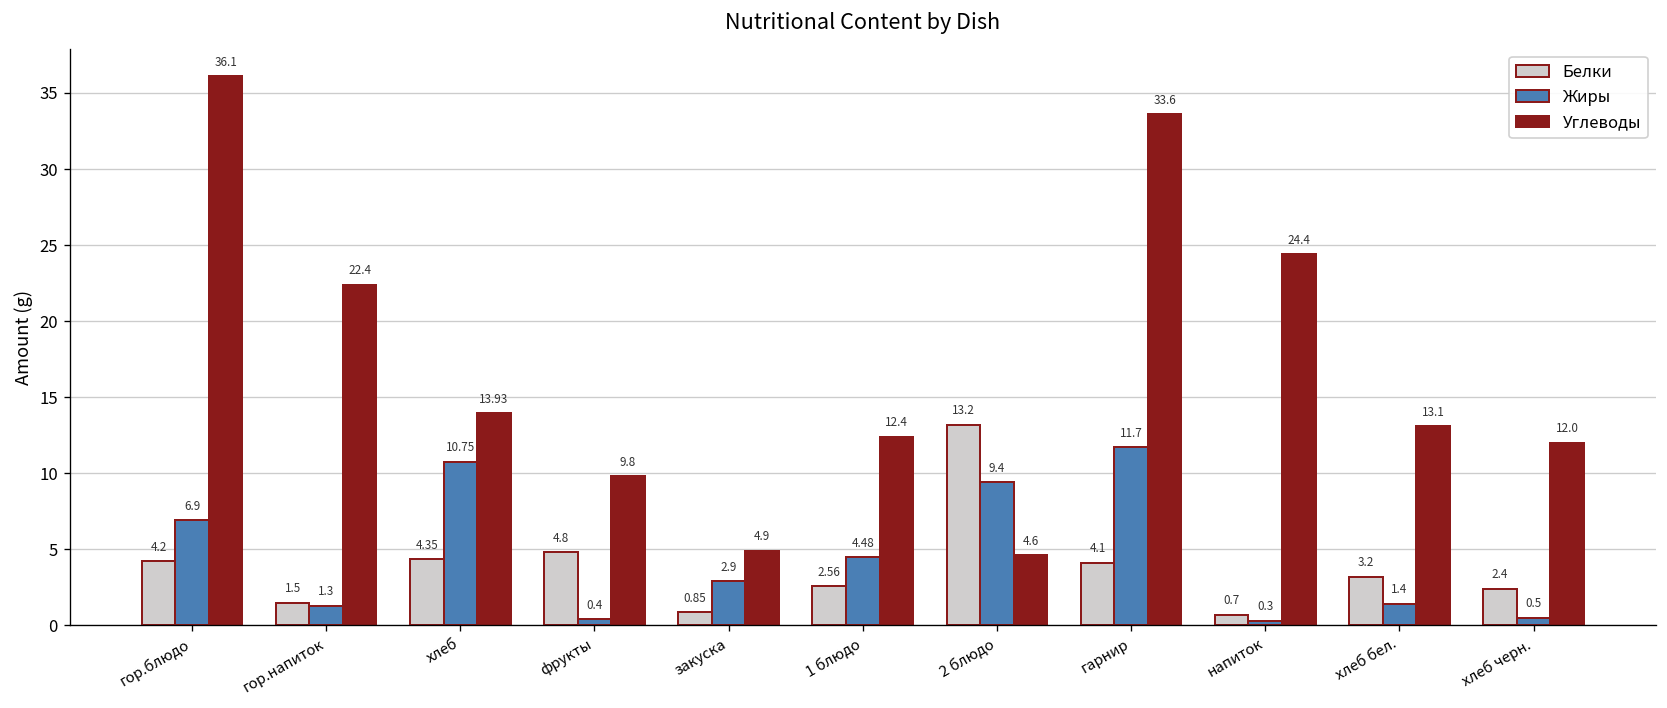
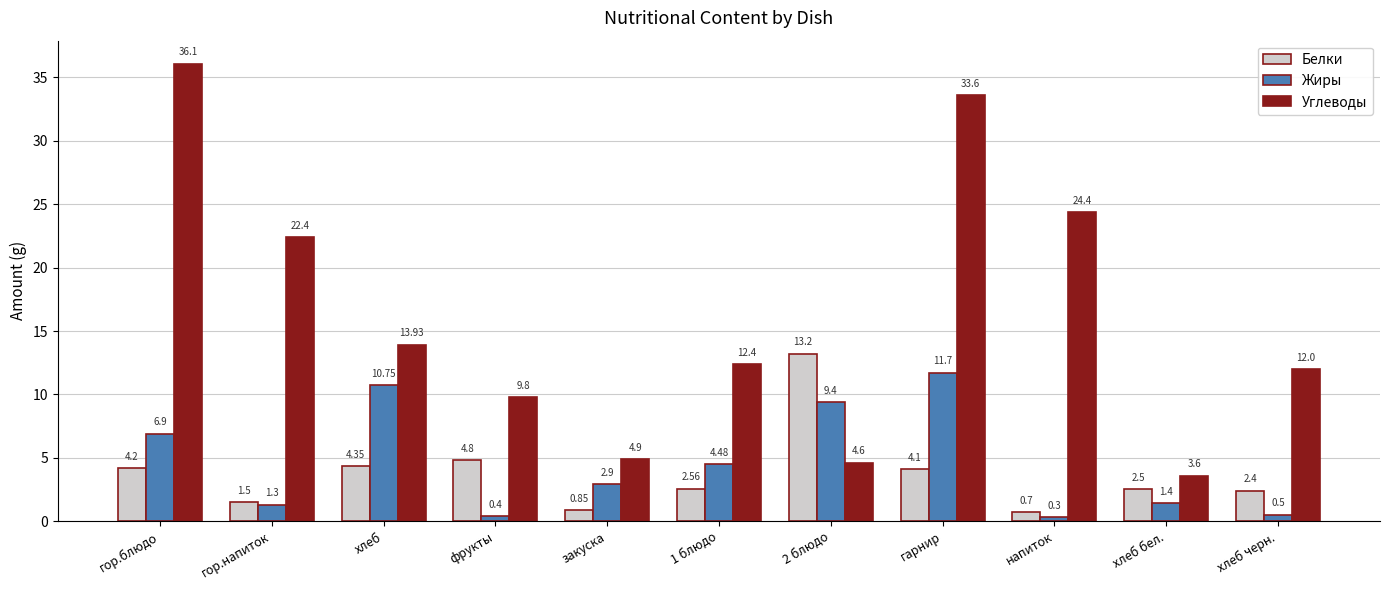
Белки, хлеб бел.: 3.2 -> 2.5
Углеводы, хлеб бел.: 13.1 -> 3.6
